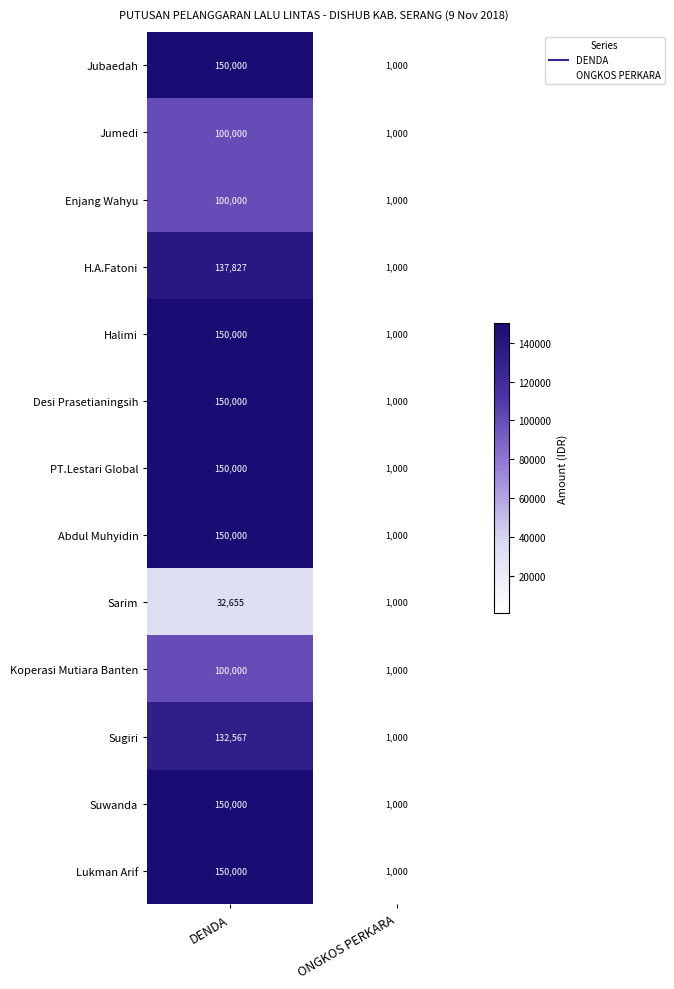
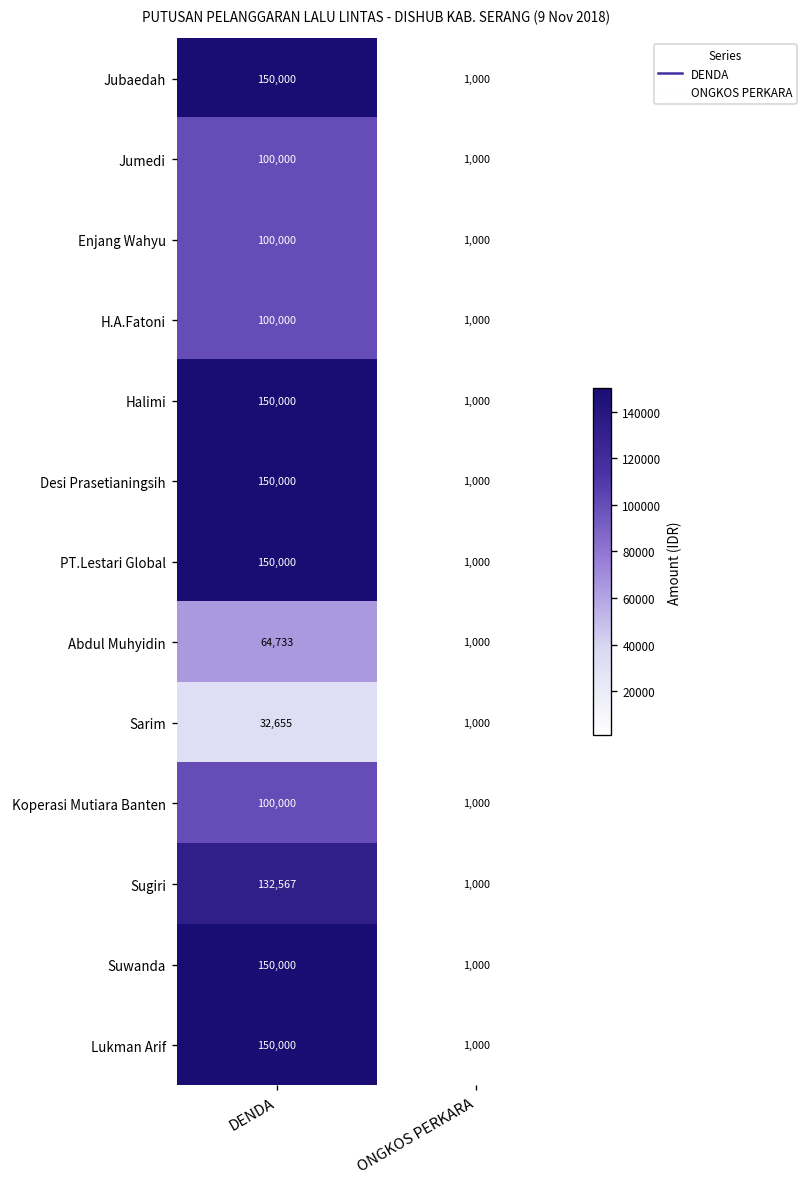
H.A.Fatoni, DENDA: 137,827 -> 100,000
Abdul Muhyidin, DENDA: 150,000 -> 64,733
